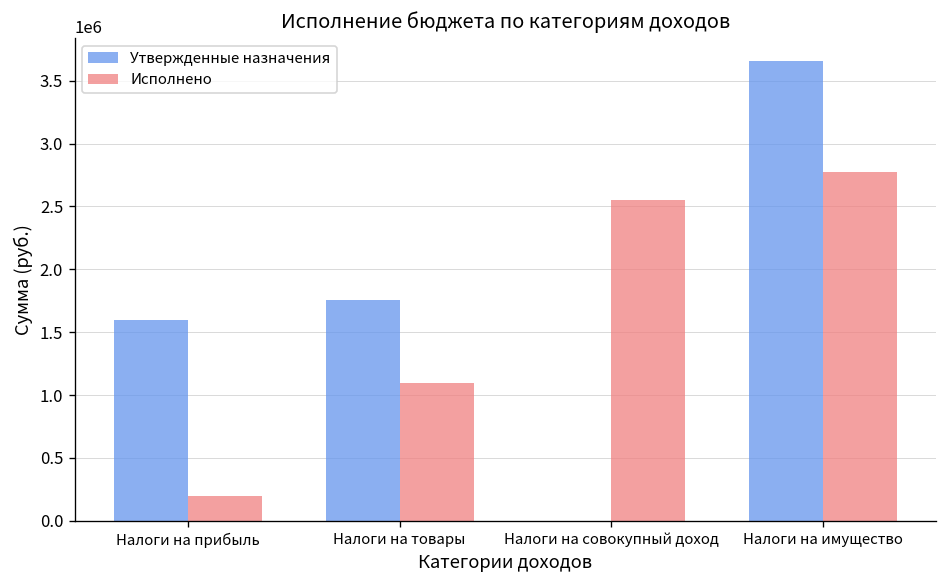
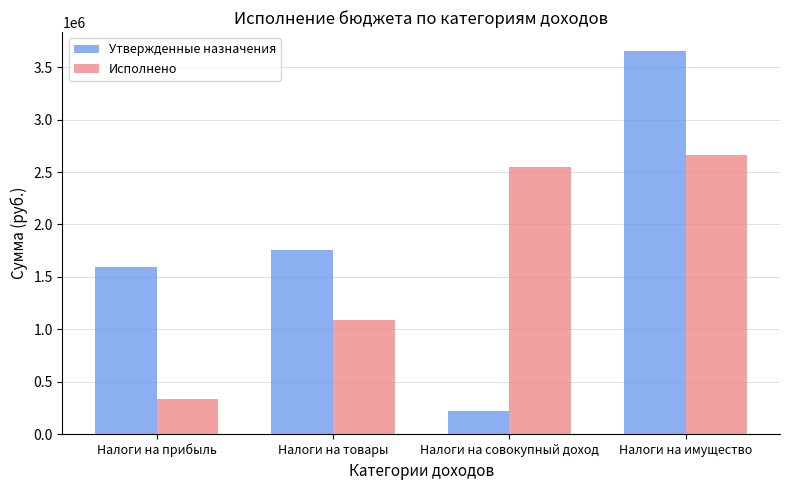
Исполнено, Налоги на прибыль: 200000 -> 340000
Утвержденные назначения, Налоги на совокупный доход: 0 -> 220000
Исполнено, Налоги на имущество: 2770000 -> 2660000
